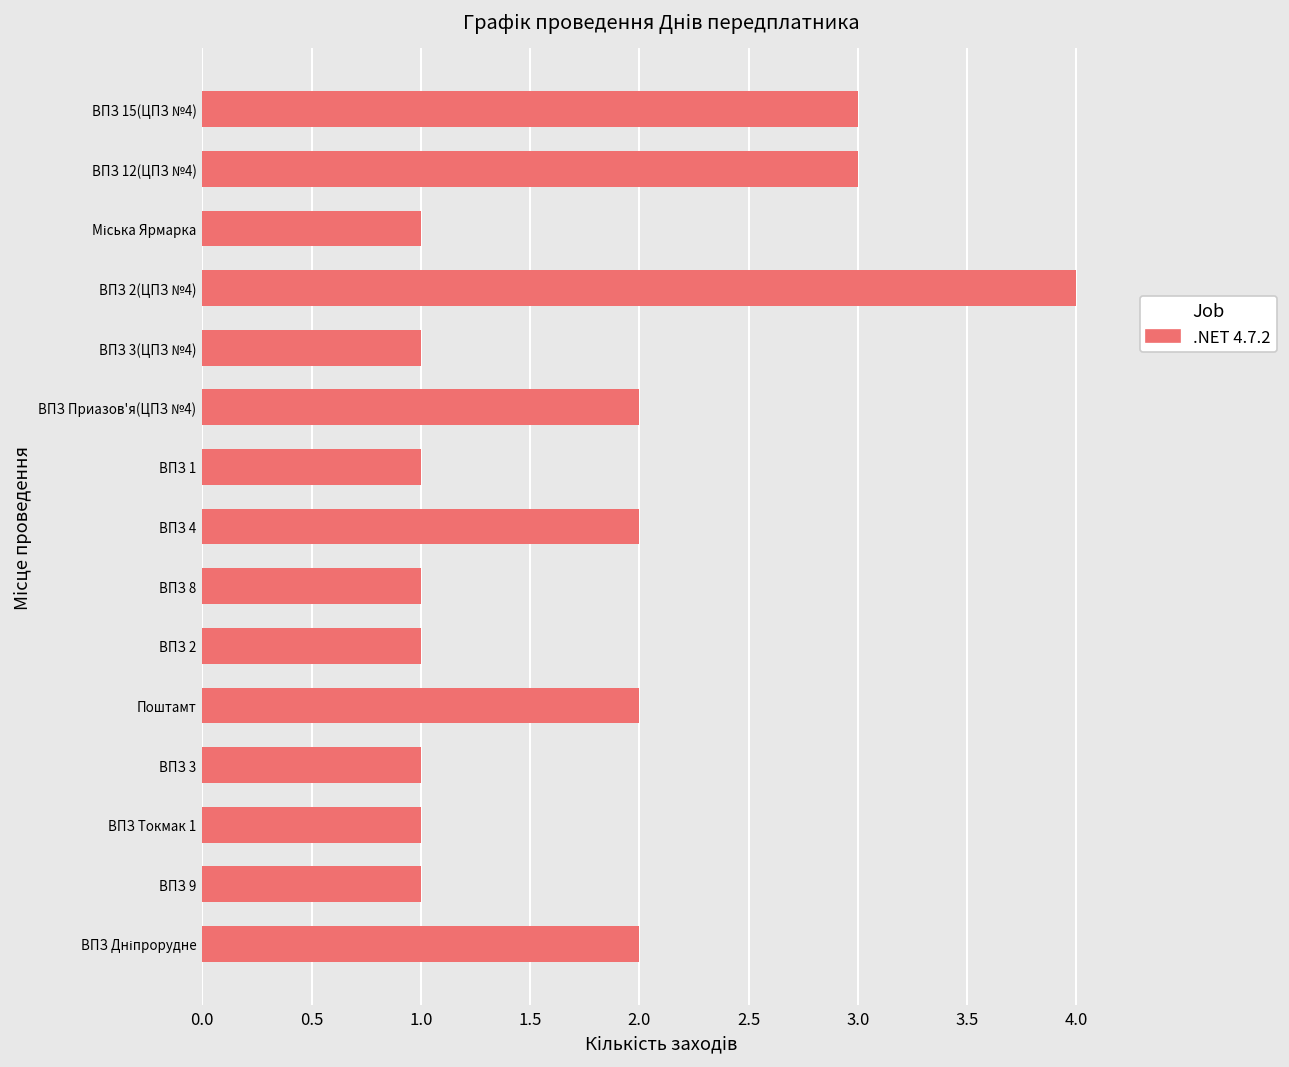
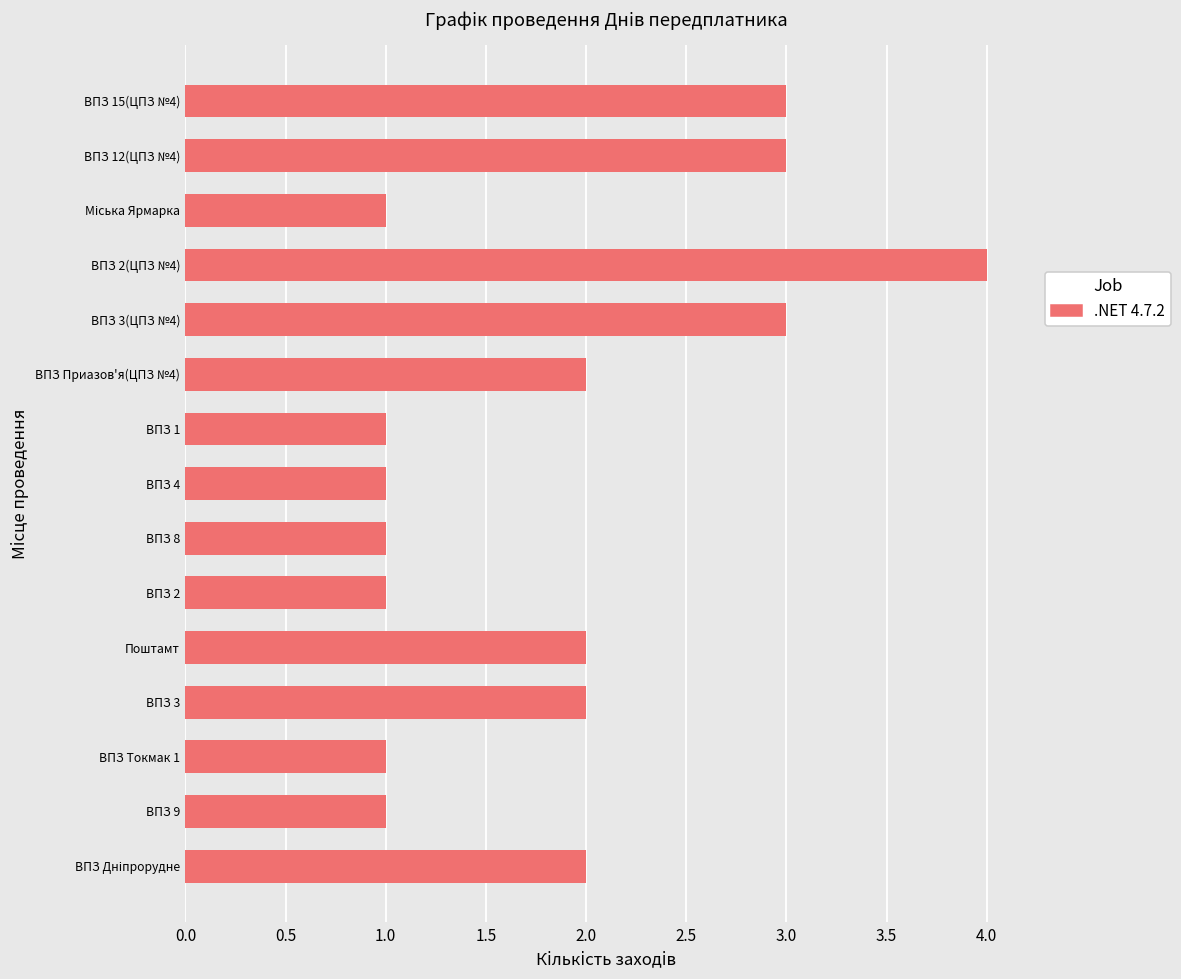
ВПЗ 3(ЦПЗ №4): 1 -> 3
ВПЗ 4: 2 -> 1
ВПЗ 3: 1 -> 2
